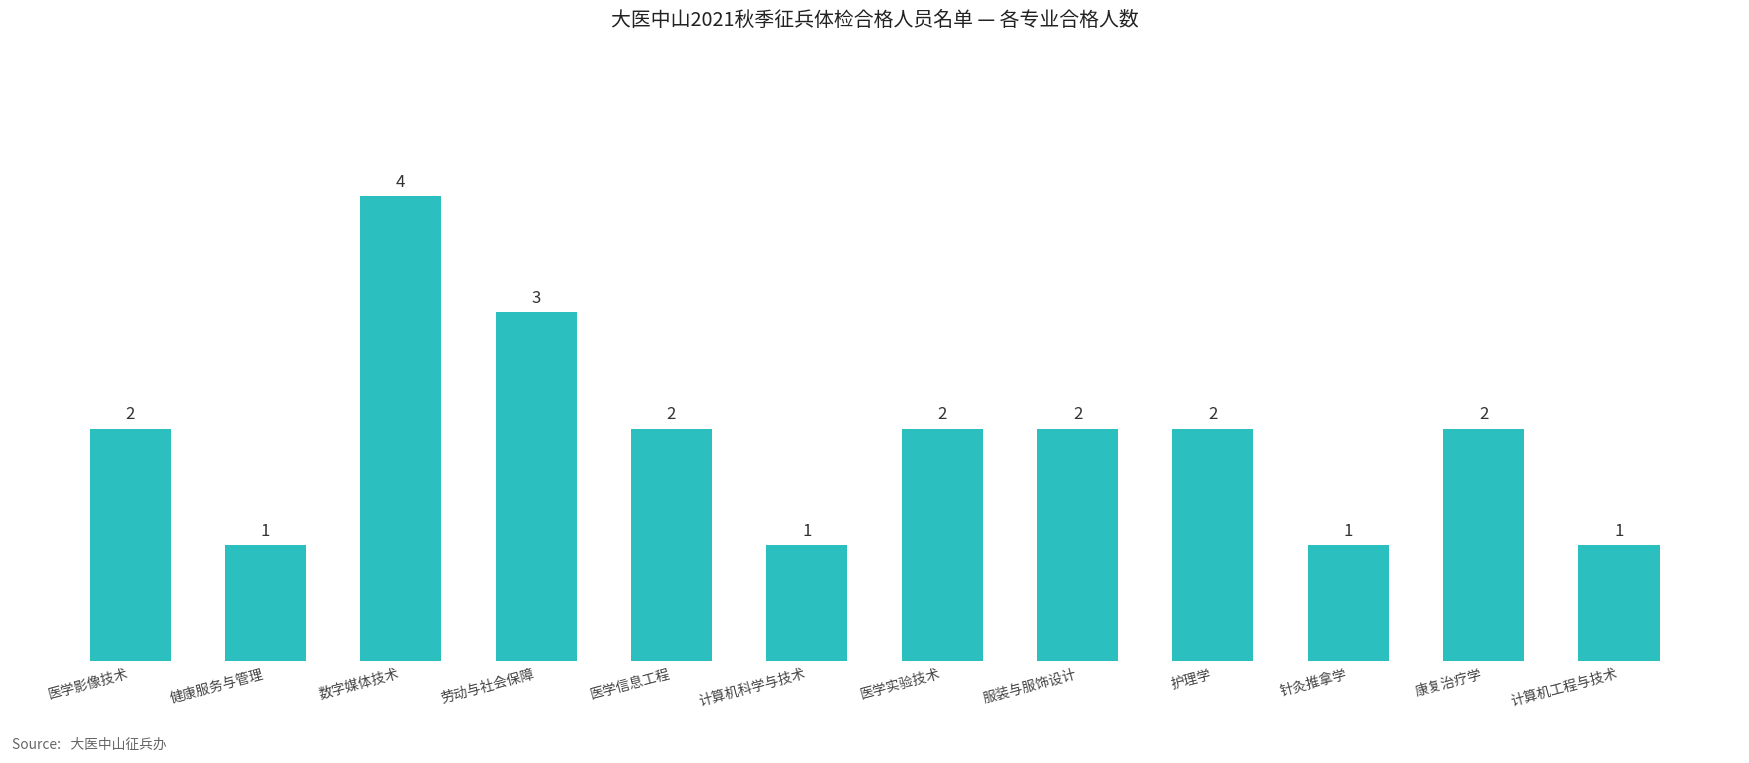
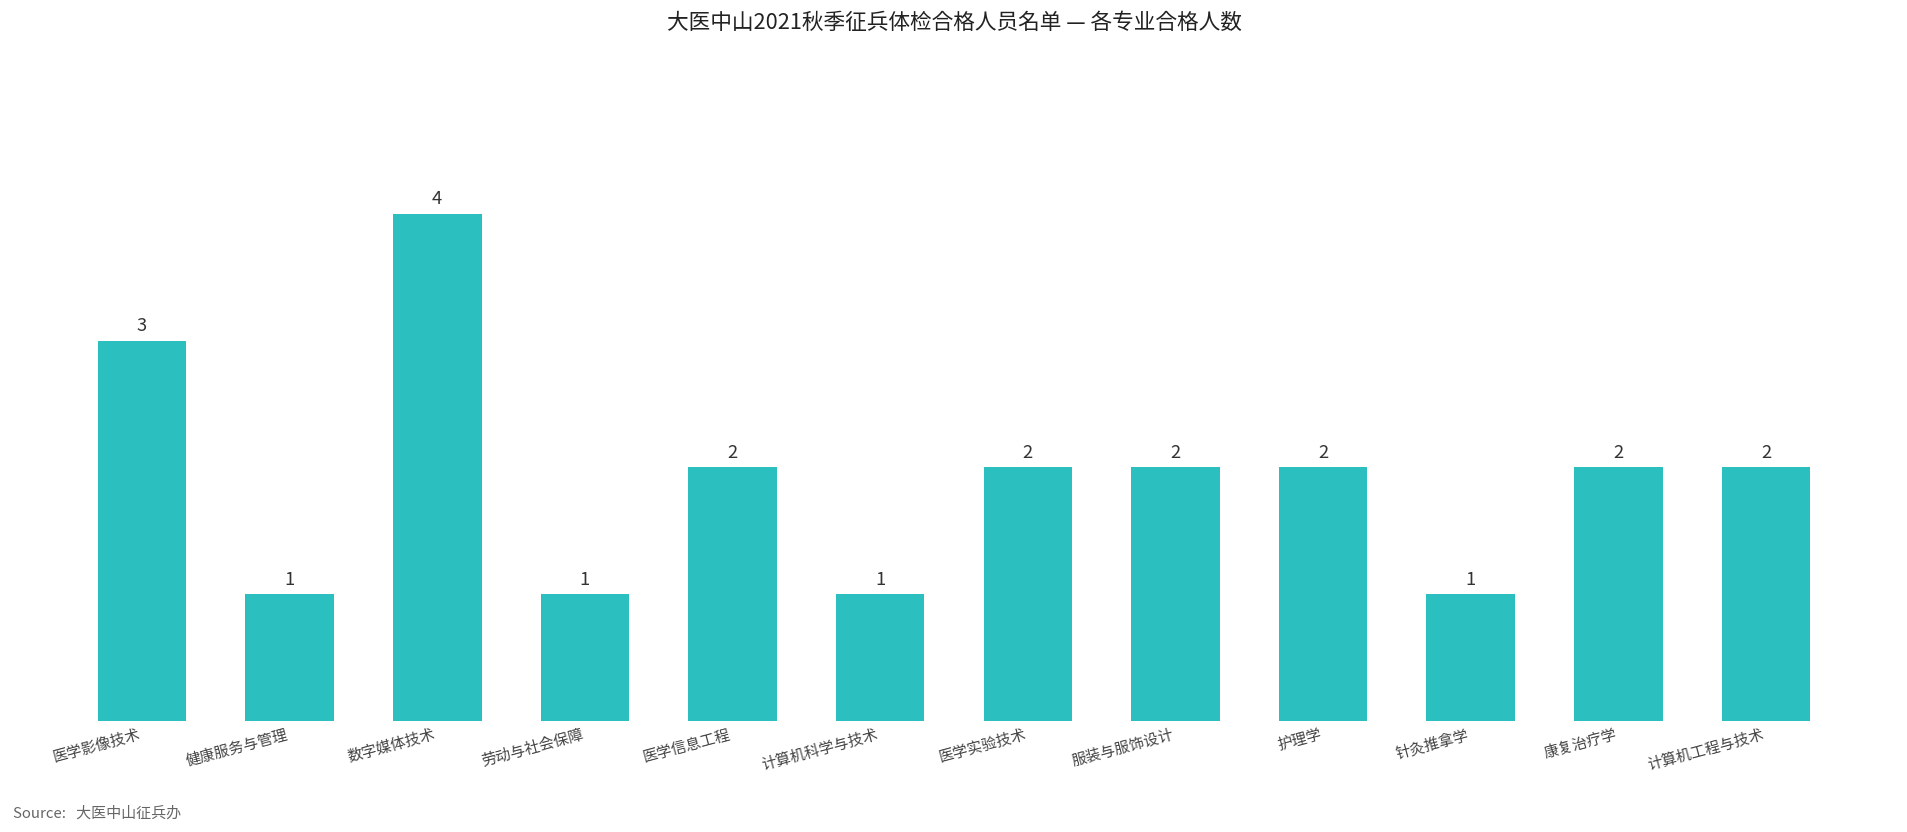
医学影像技术: 2 -> 3
劳动与社会保障: 3 -> 1
计算机工程与技术: 1 -> 2
